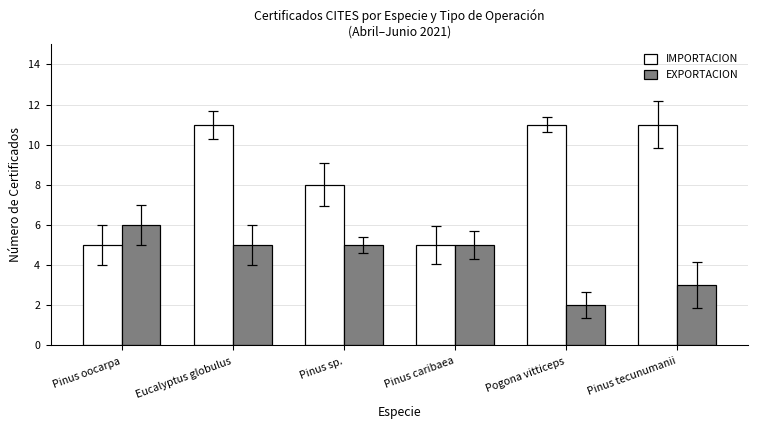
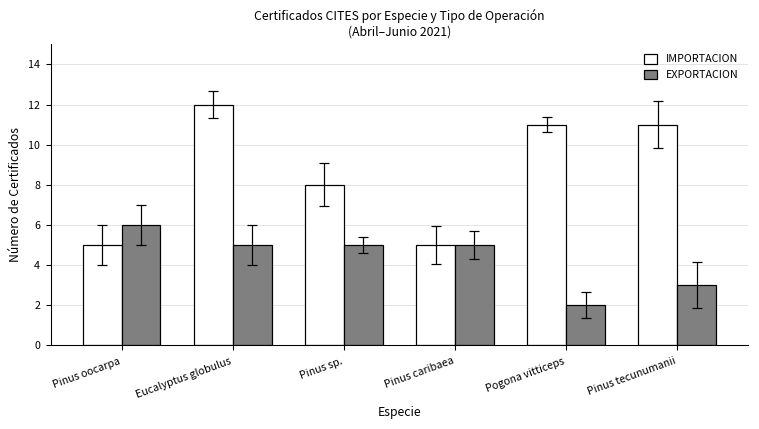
IMPORTACION, Eucalyptus globulus: 11 -> 12
